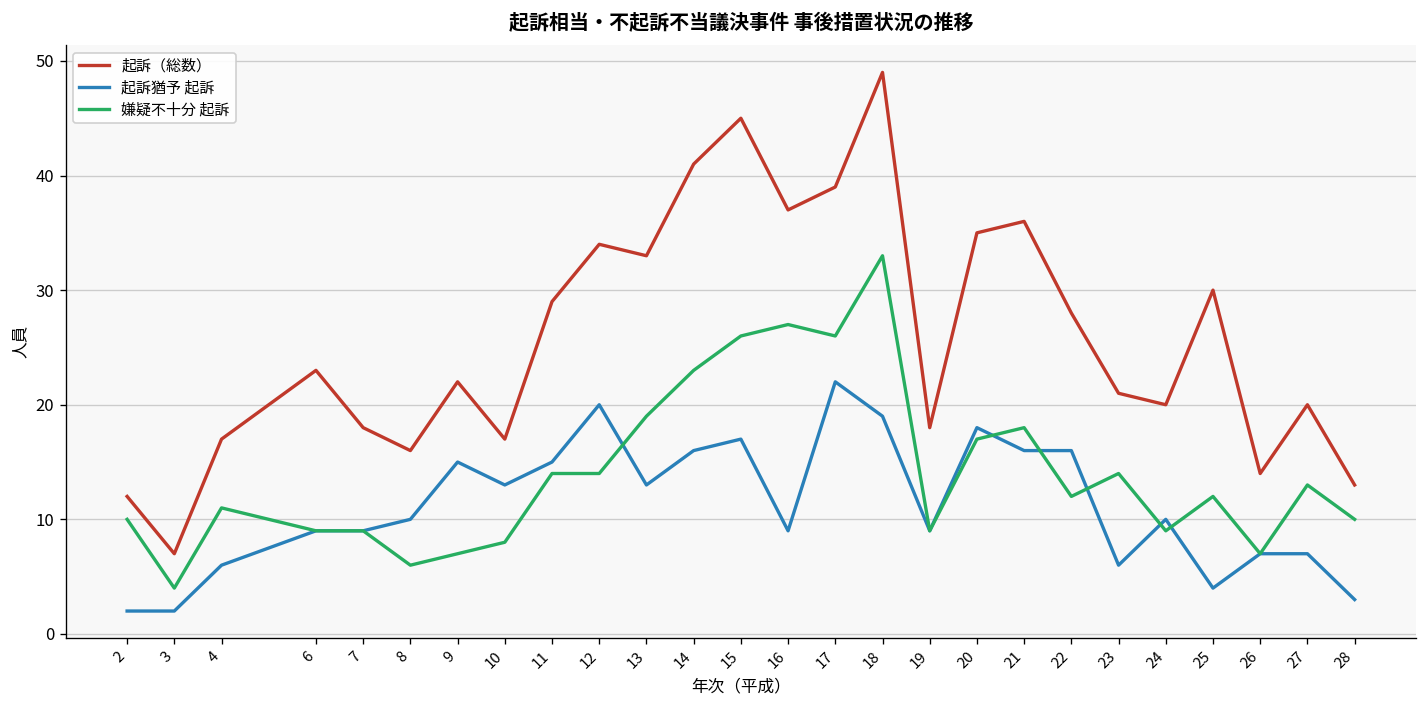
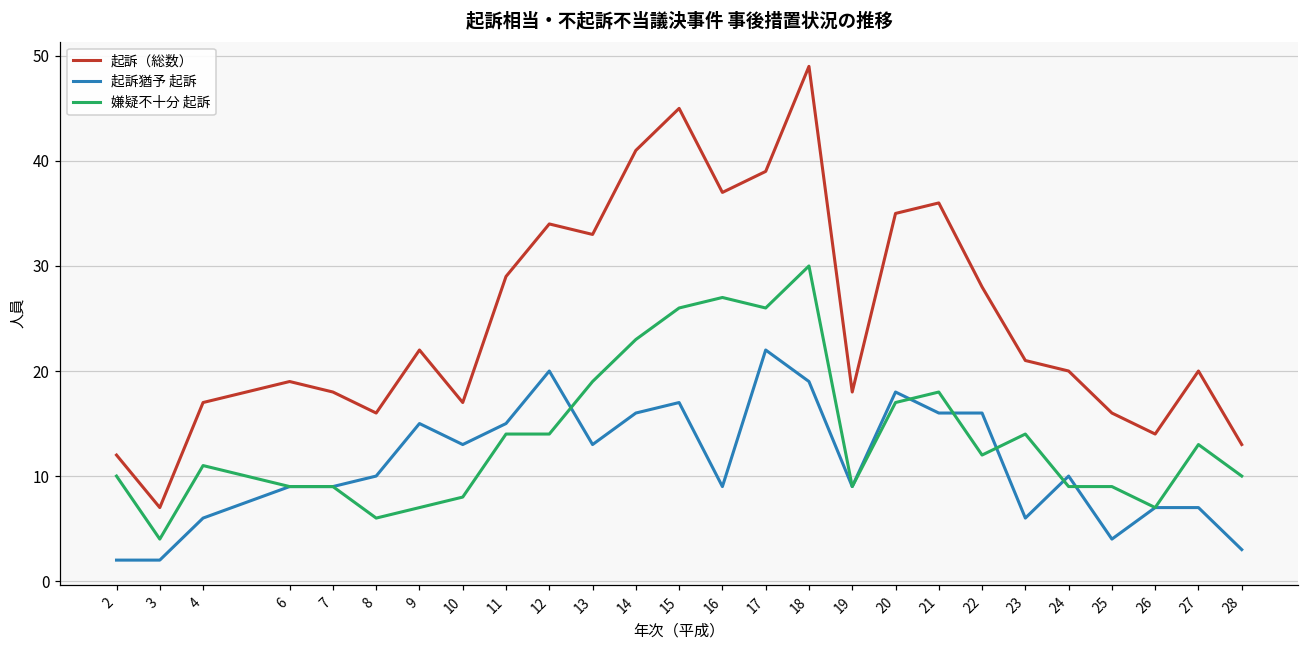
起訴（総数）, 6: 23 -> 19
嫌疑不十分 起訴, 18: 33 -> 30
起訴（総数）, 25: 30 -> 16
嫌疑不十分 起訴, 25: 12 -> 9
